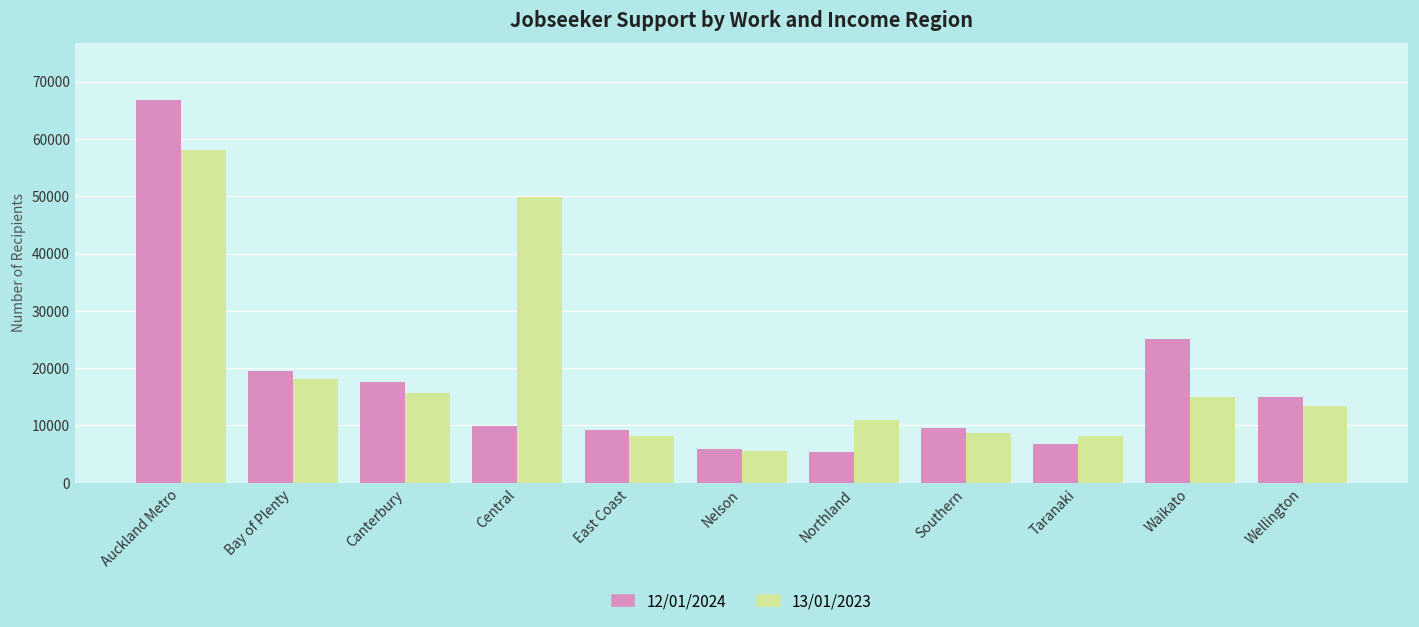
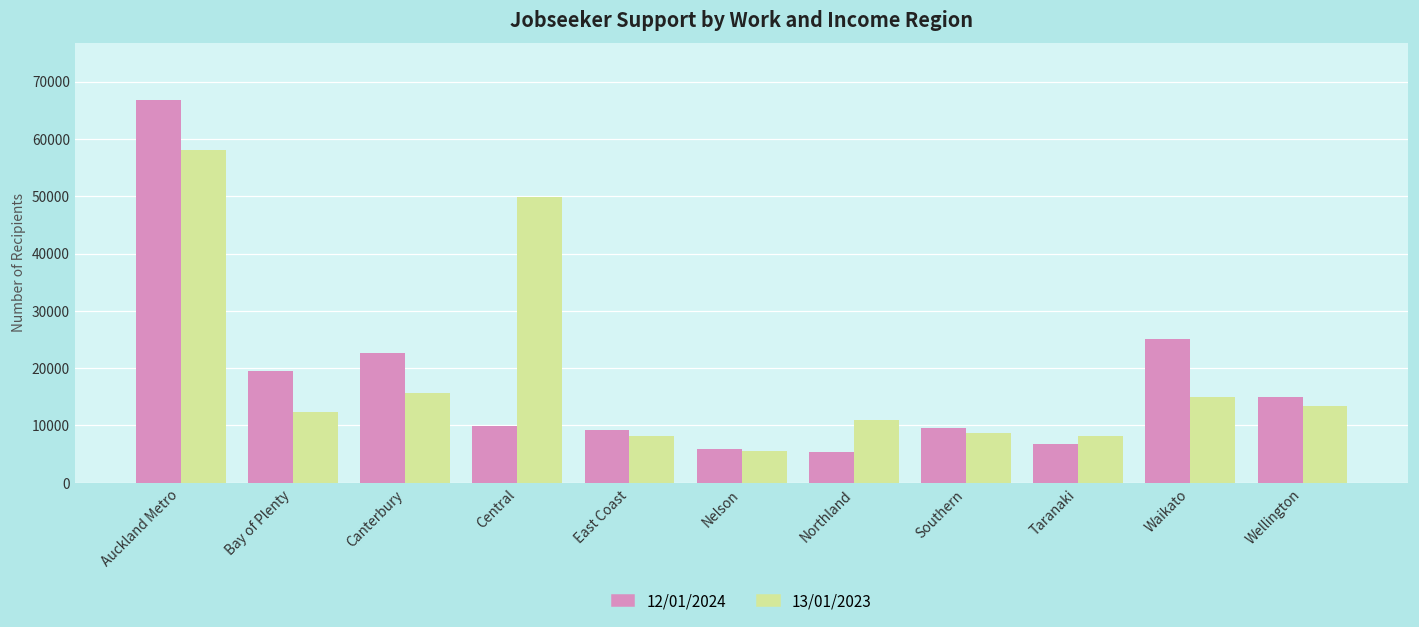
13/01/2023, Bay of Plenty: 18000 -> 12000
12/01/2024, Canterbury: 18000 -> 23000
